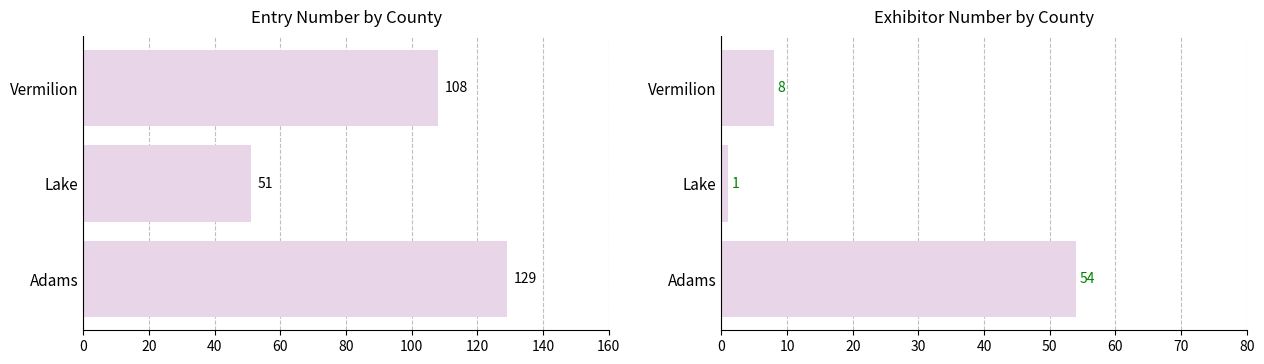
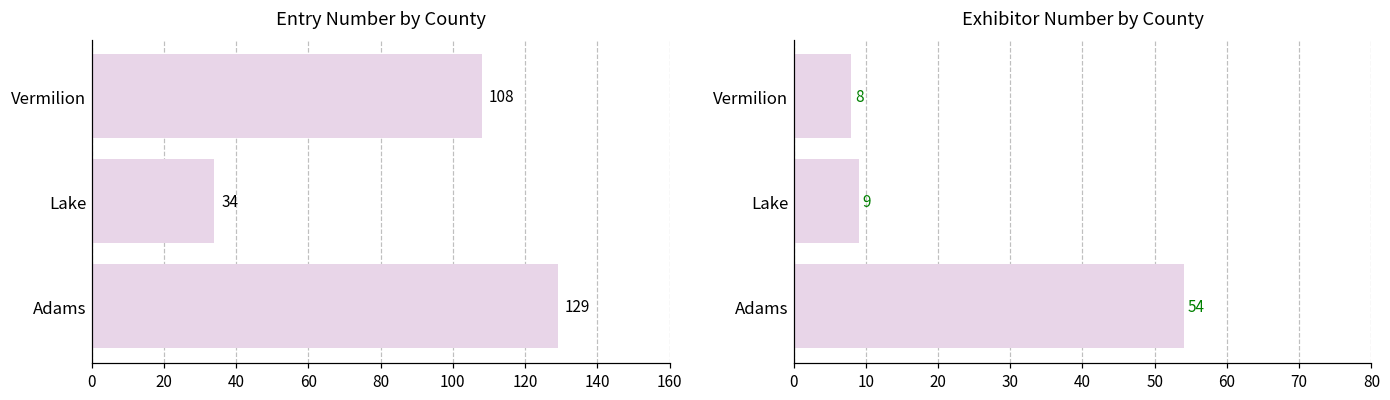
Entry Number by County, Lake: 51 -> 34
Exhibitor Number by County, Lake: 1 -> 9
